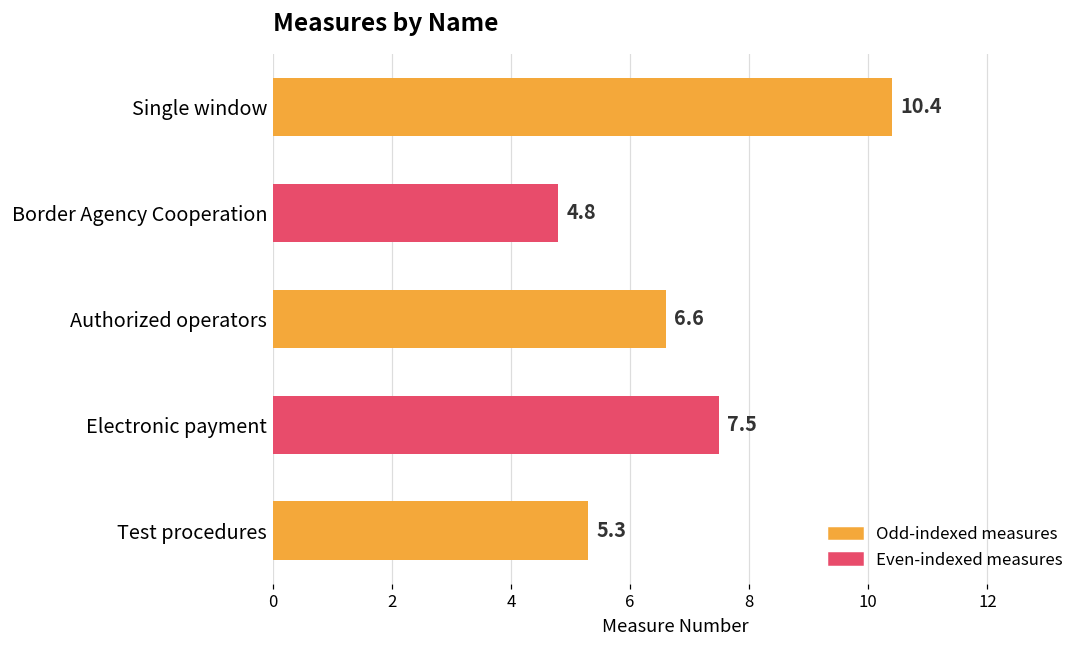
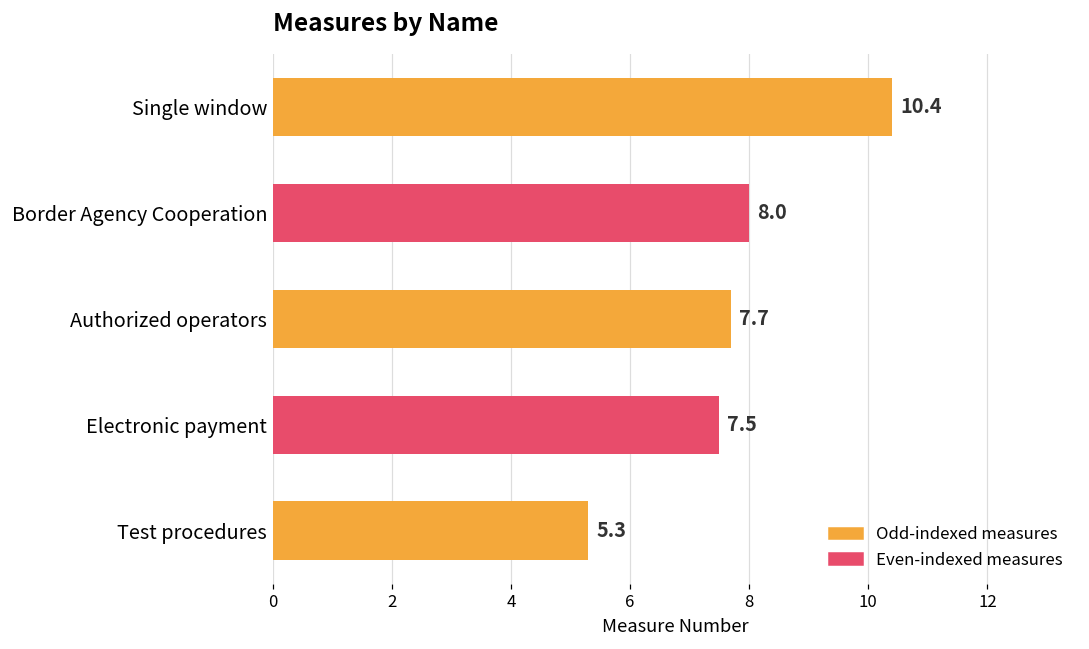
Border Agency Cooperation: 4.8 -> 8.0
Authorized operators: 6.6 -> 7.7
